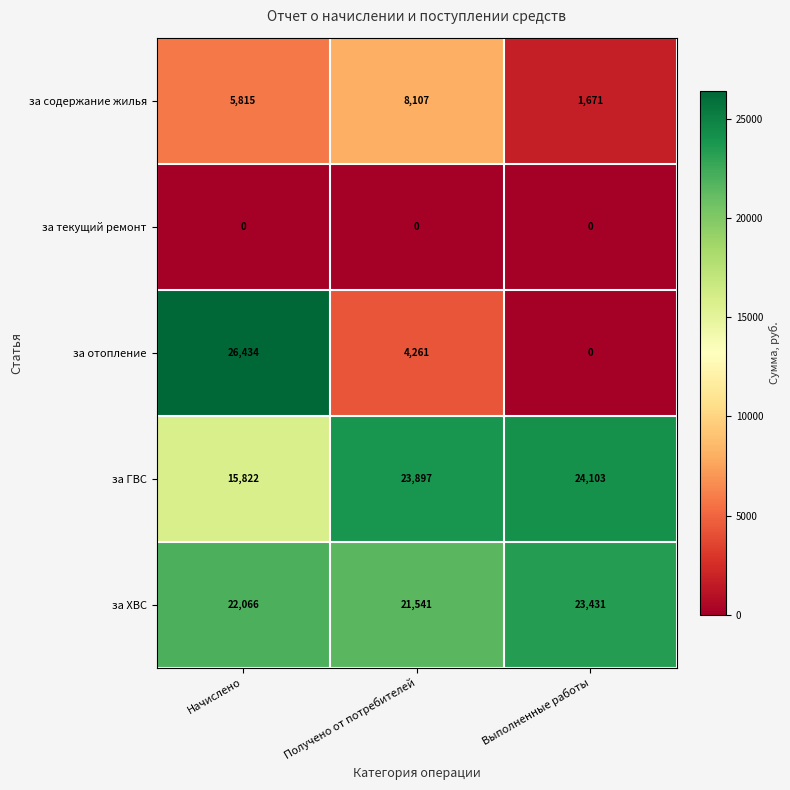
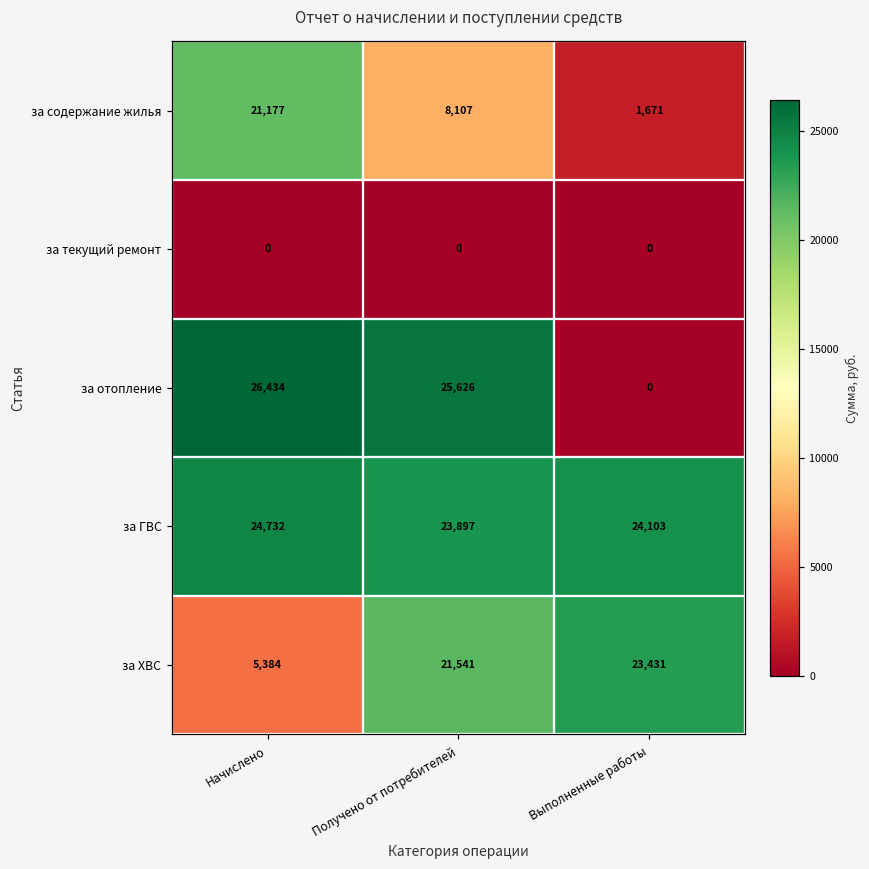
за содержание жилья, Начислено: 5,815 -> 21,177
за отопление, Получено от потребителей: 4,261 -> 25,626
за ГВС, Начислено: 15,822 -> 24,732
за ХВС, Начислено: 22,066 -> 5,384
